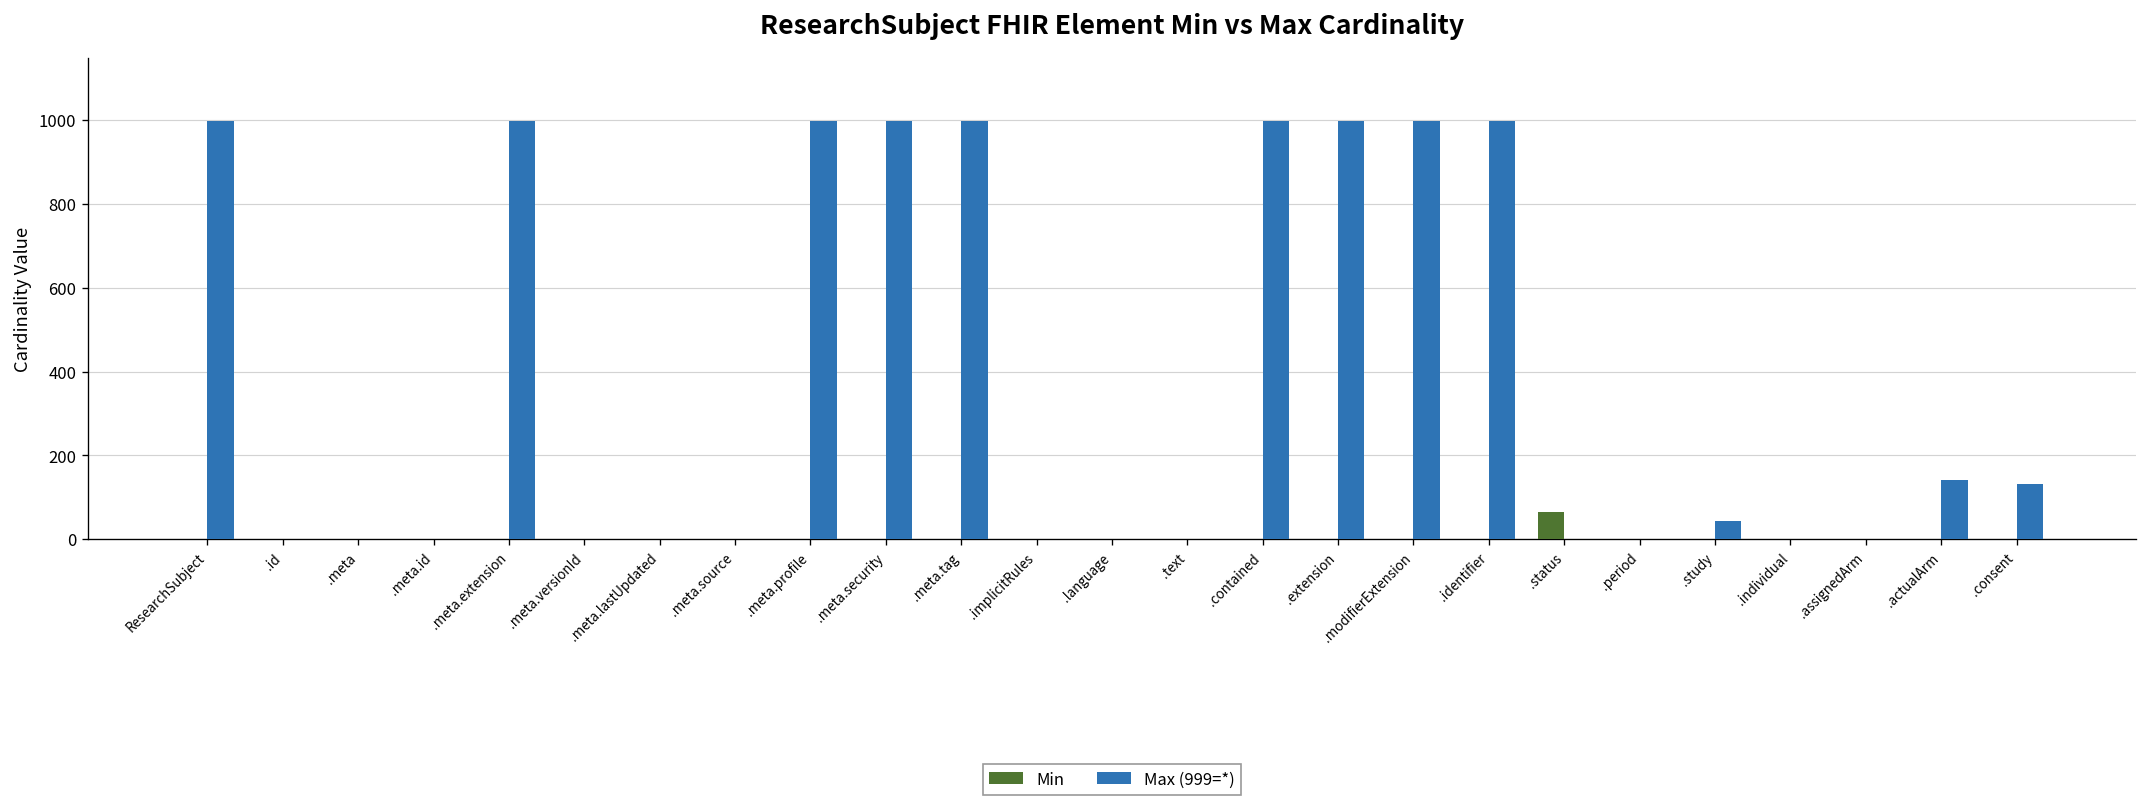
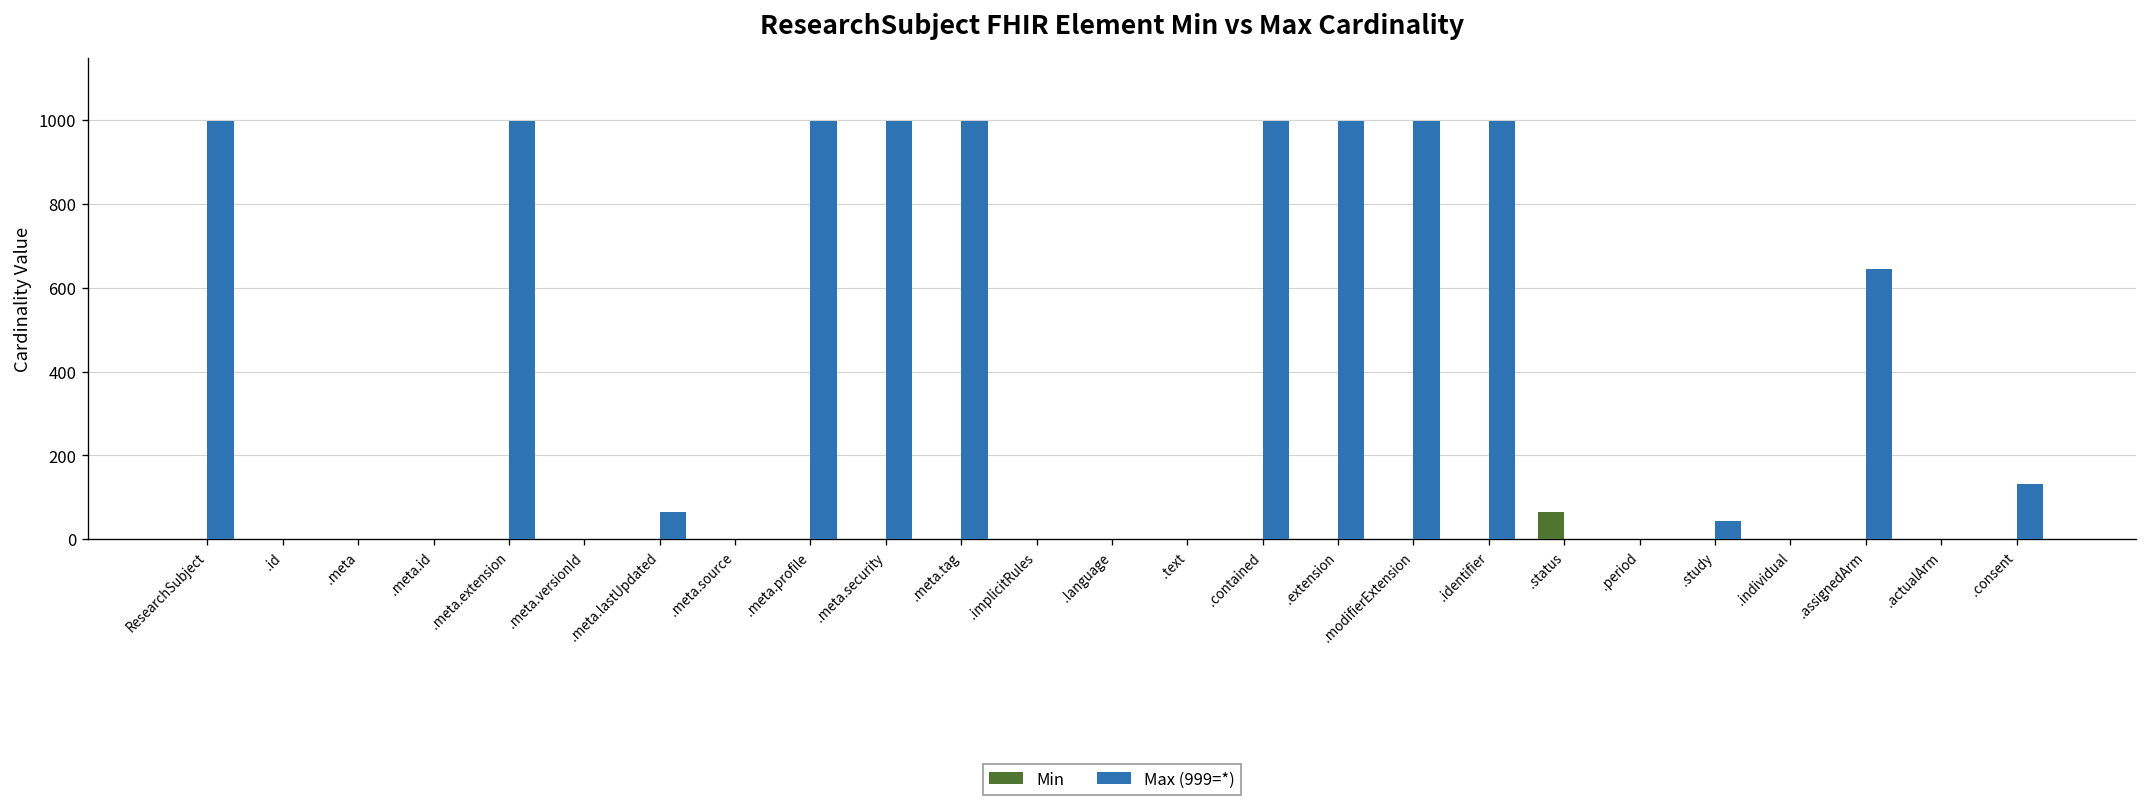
Max (999=*), .meta.lastUpdated: 0 -> 60
Max (999=*), .assignedArm: 0 -> 640
Max (999=*), .actualArm: 140 -> 0
